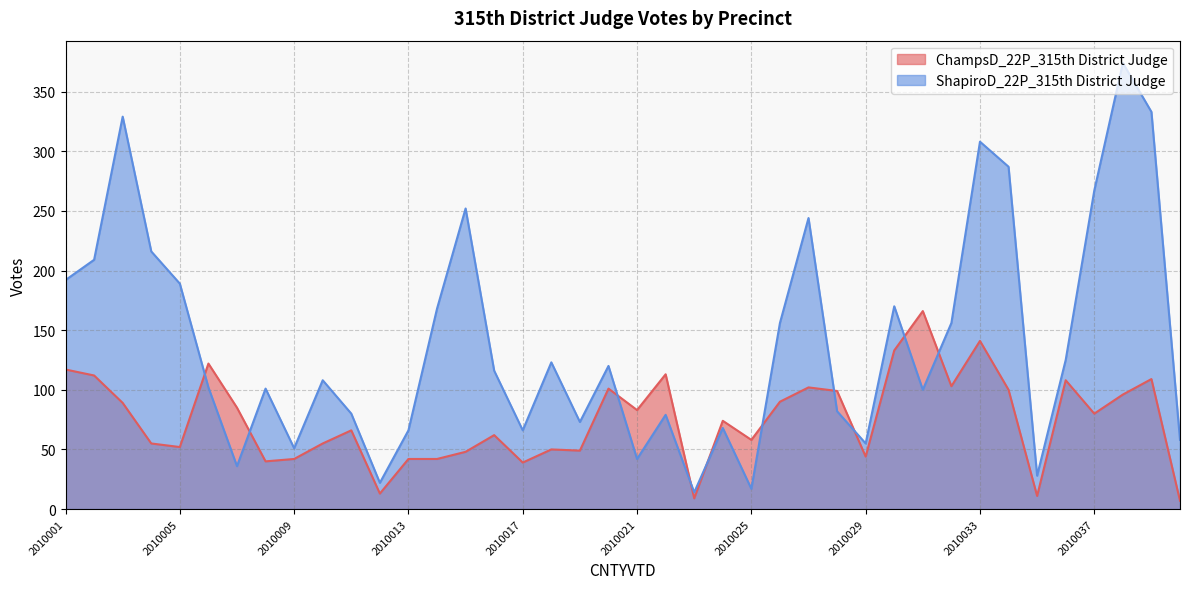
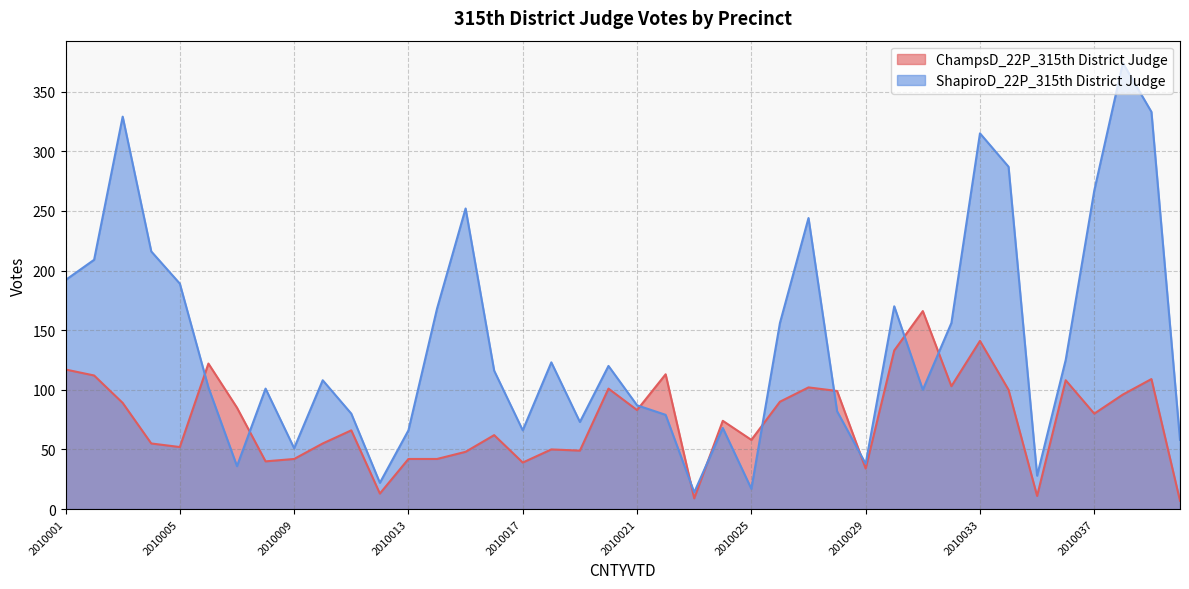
ShapiroD_22P_315th District Judge, 2010021: 42 -> 87
ChampsD_22P_315th District Judge, 2010029: 44 -> 34
ShapiroD_22P_315th District Judge, 2010029: 55 -> 38
ShapiroD_22P_315th District Judge, 2010033: 308 -> 315
